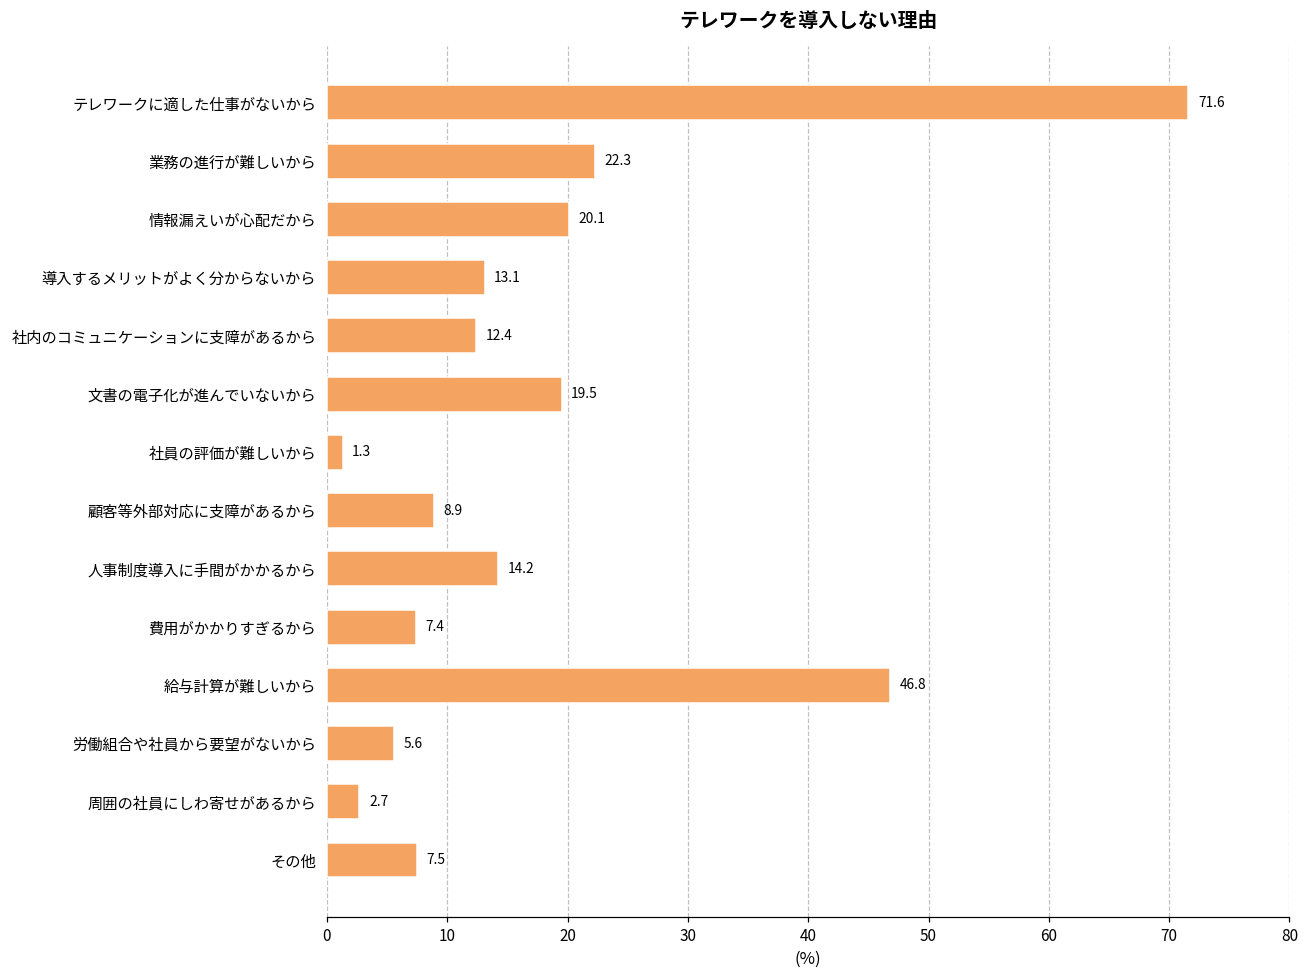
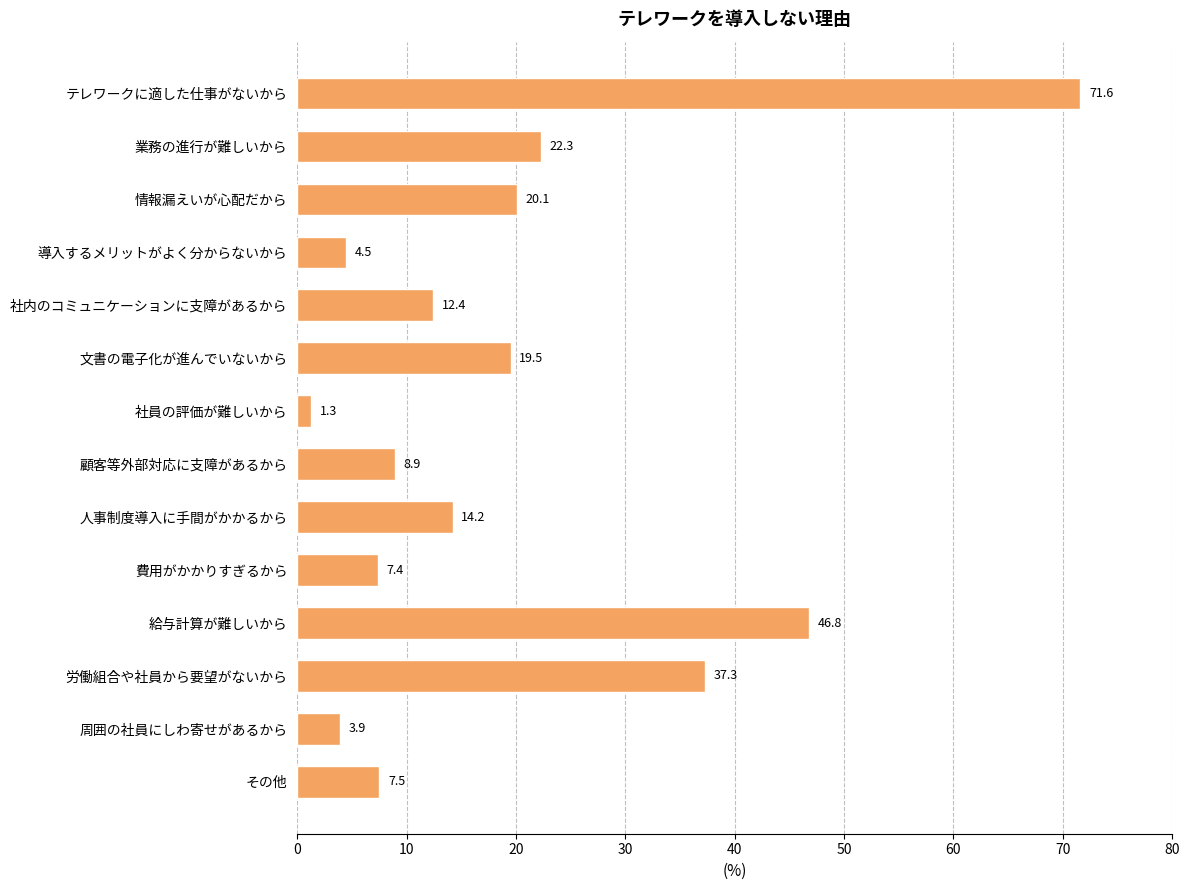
導入するメリットがよく分からないから: 13.1 -> 4.5
労働組合や社員から要望がないから: 5.6 -> 37.3
周囲の社員にしわ寄せがあるから: 2.7 -> 3.9
